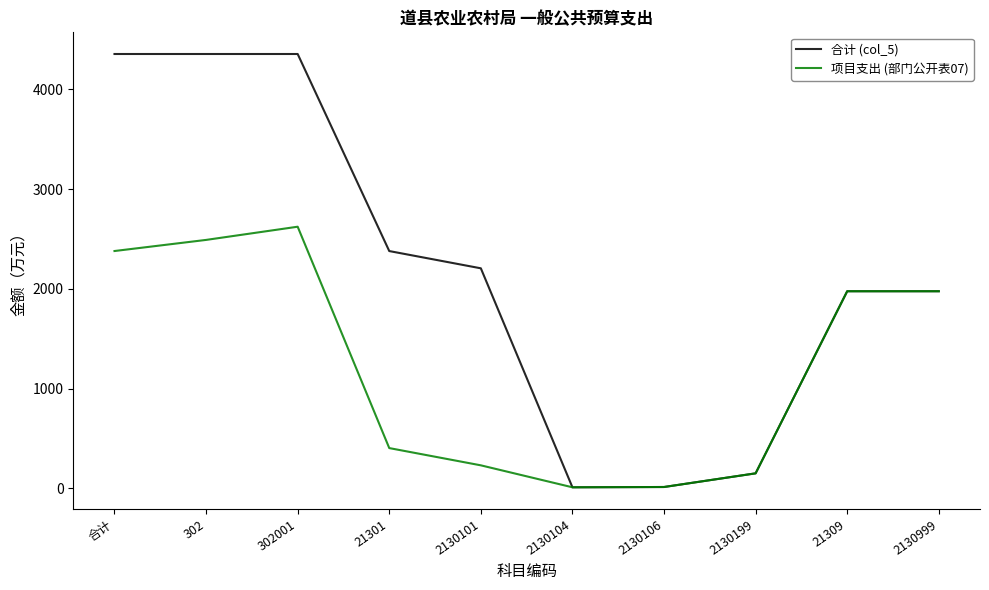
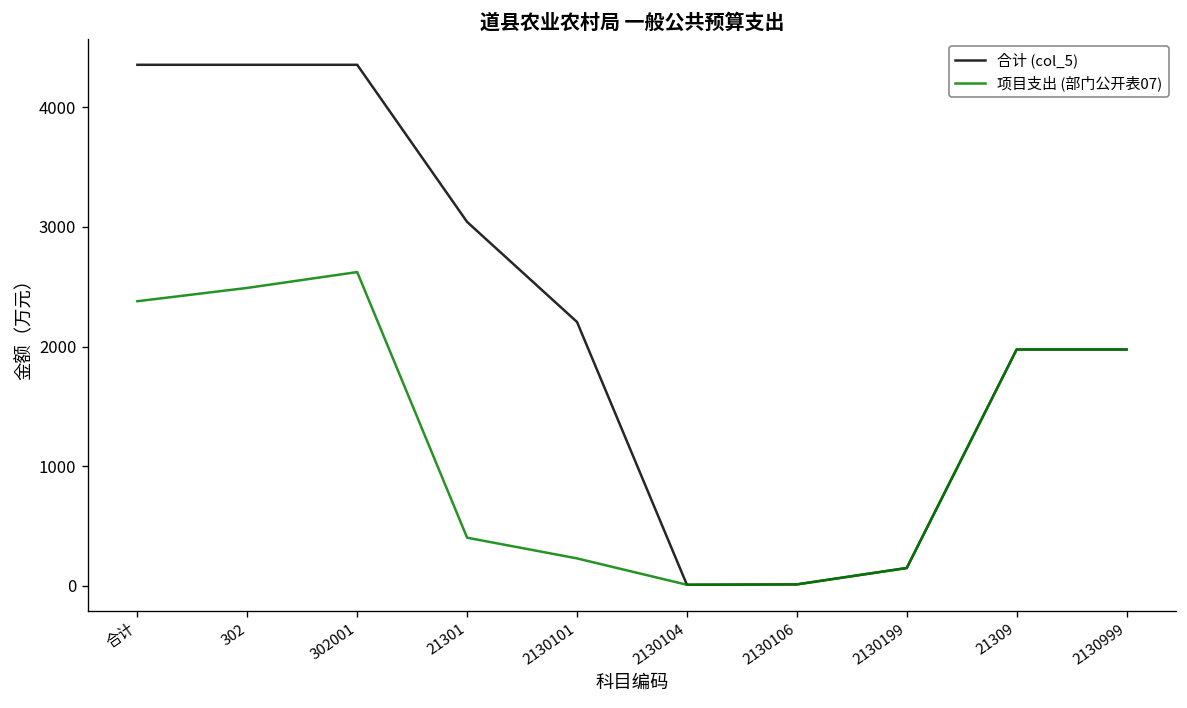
合计 (col_5), 21301: 2400 -> 3000
